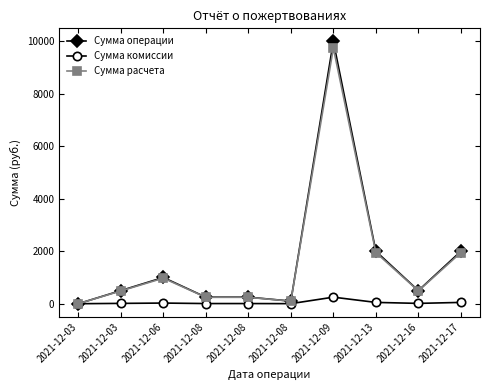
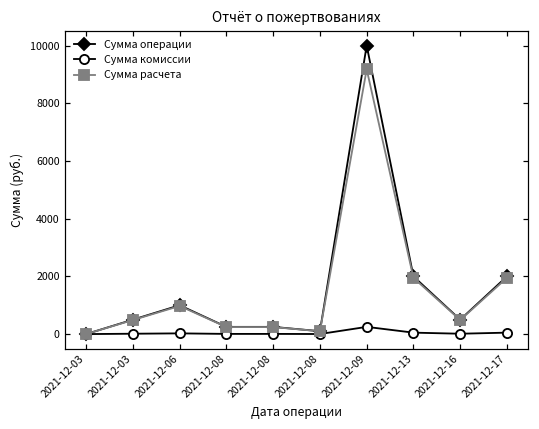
Сумма расчета, 2021-12-09: 9800 -> 9200
